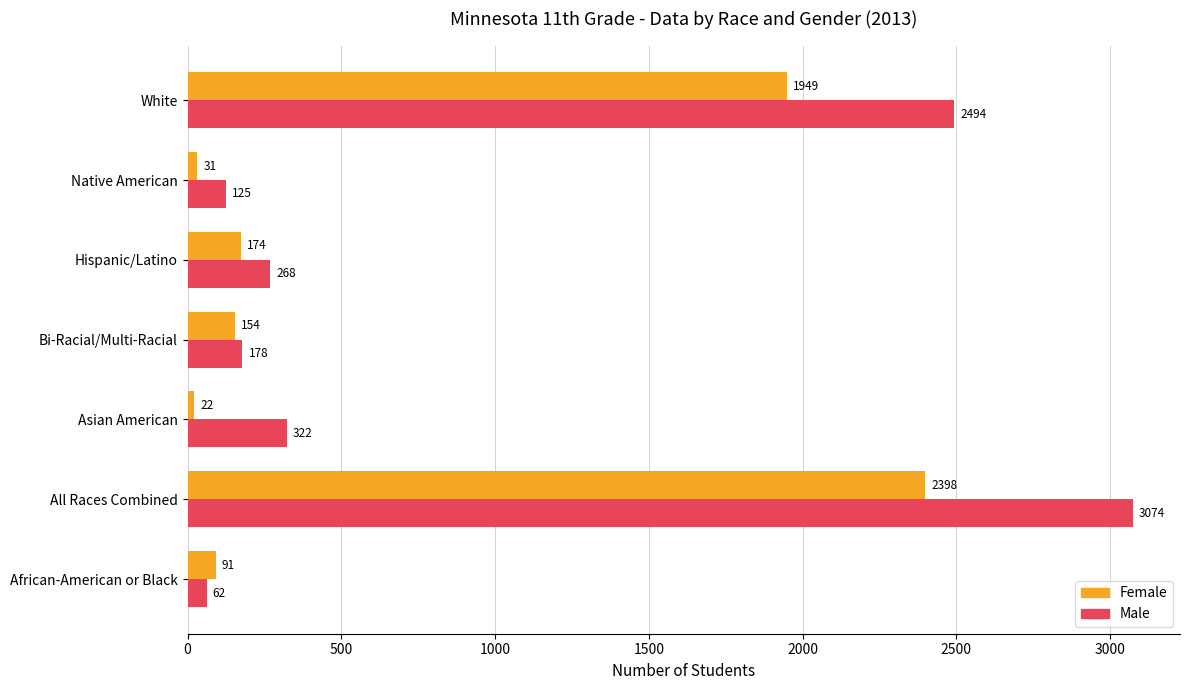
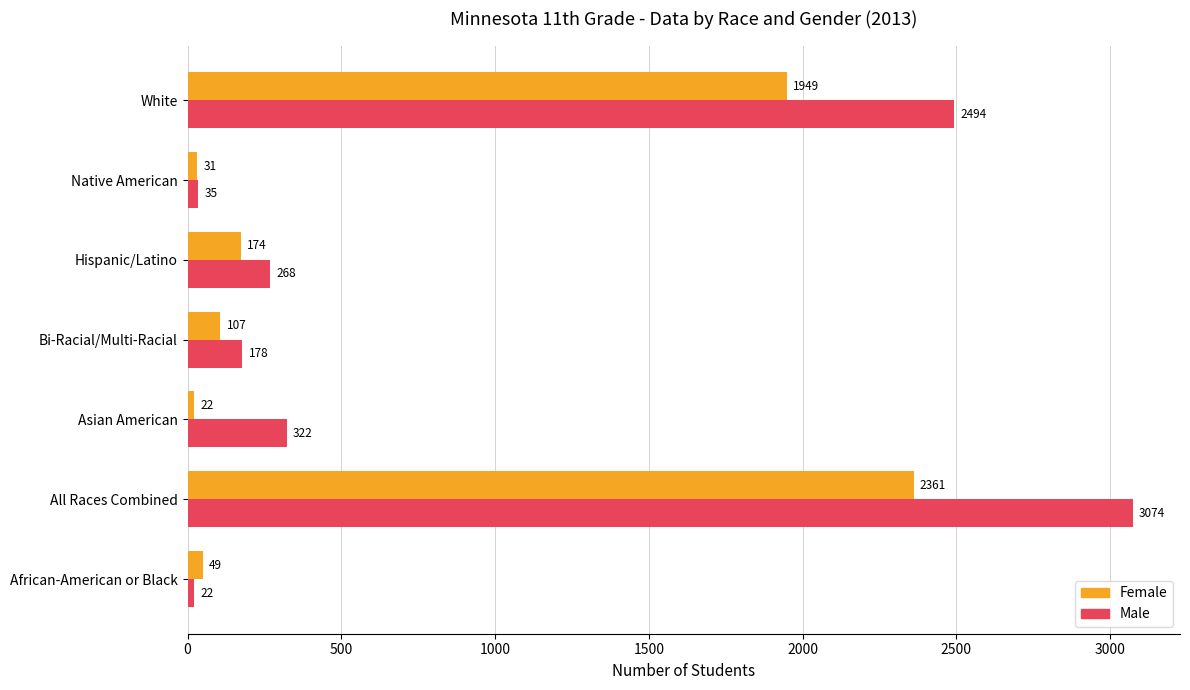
Male, Native American: 125 -> 35
Female, Bi-Racial/Multi-Racial: 154 -> 107
Female, All Races Combined: 2398 -> 2361
Female, African-American or Black: 91 -> 49
Male, African-American or Black: 62 -> 22
